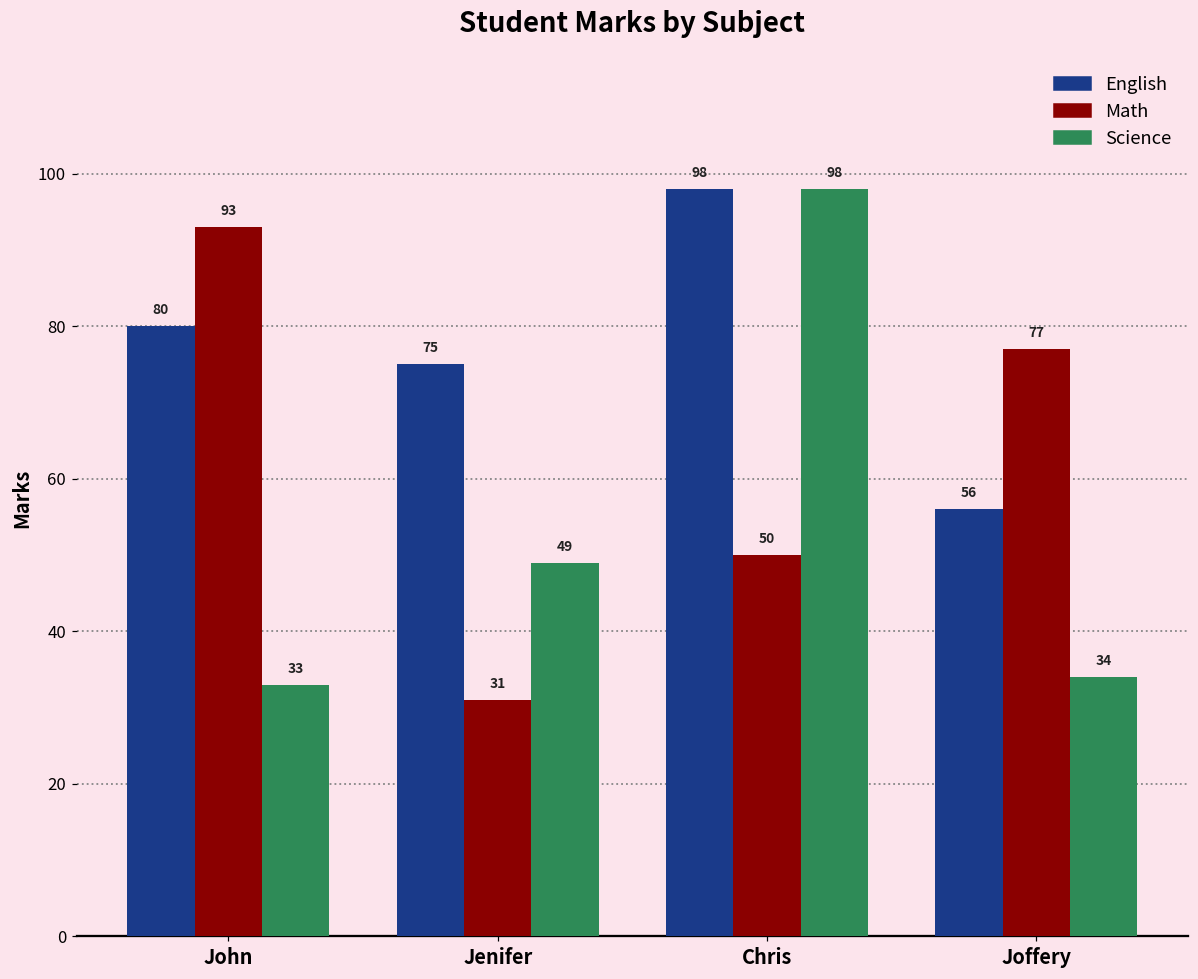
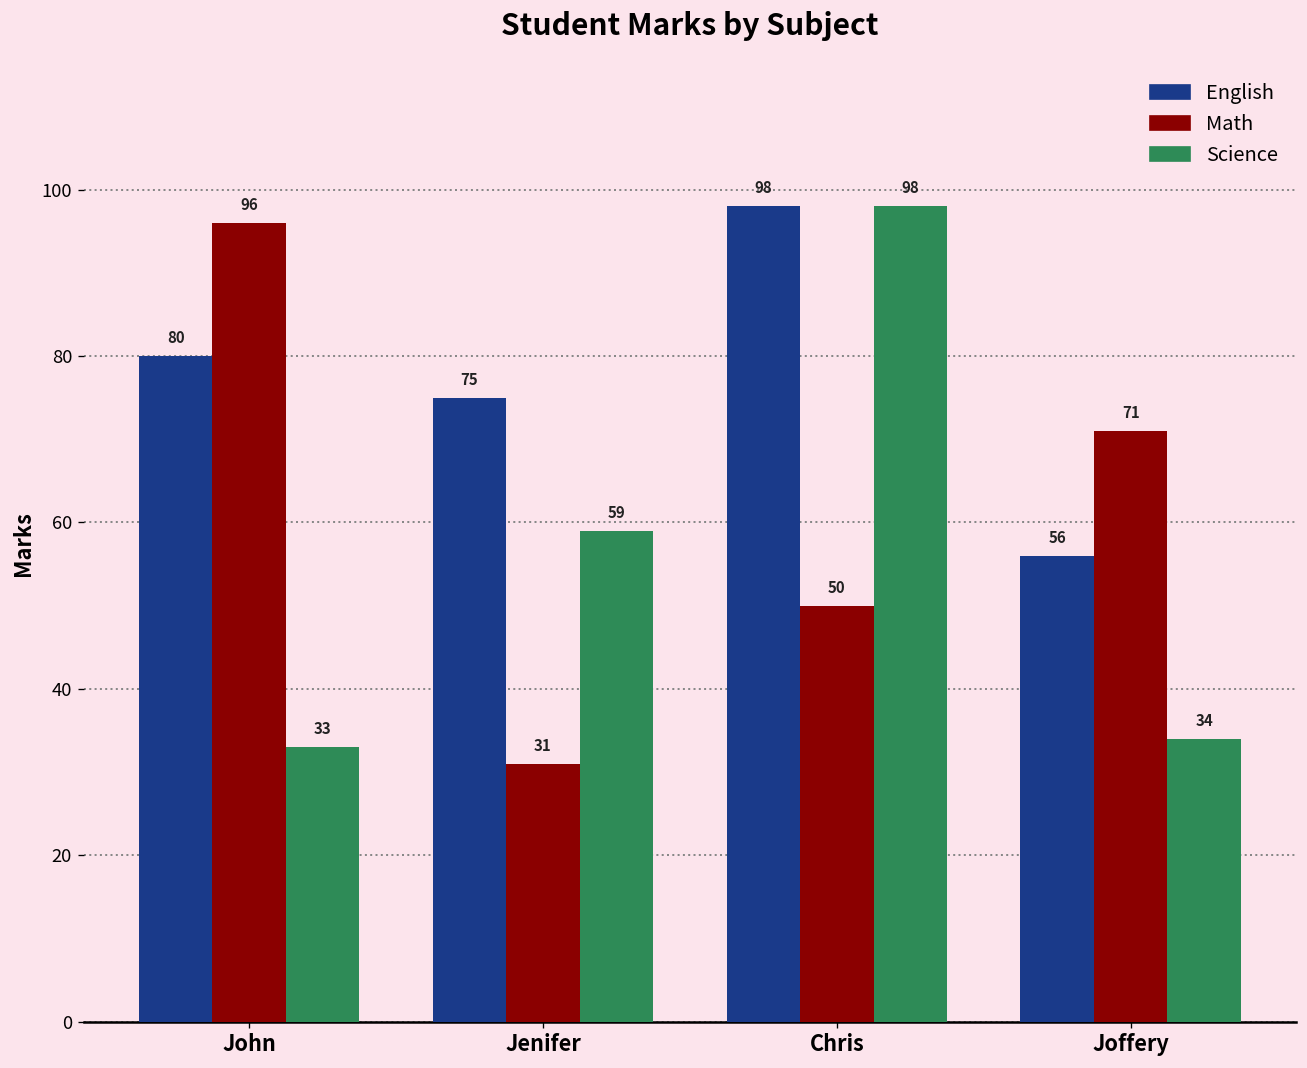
Math, John: 93 -> 96
Science, Jenifer: 49 -> 59
Math, Joffery: 77 -> 71
